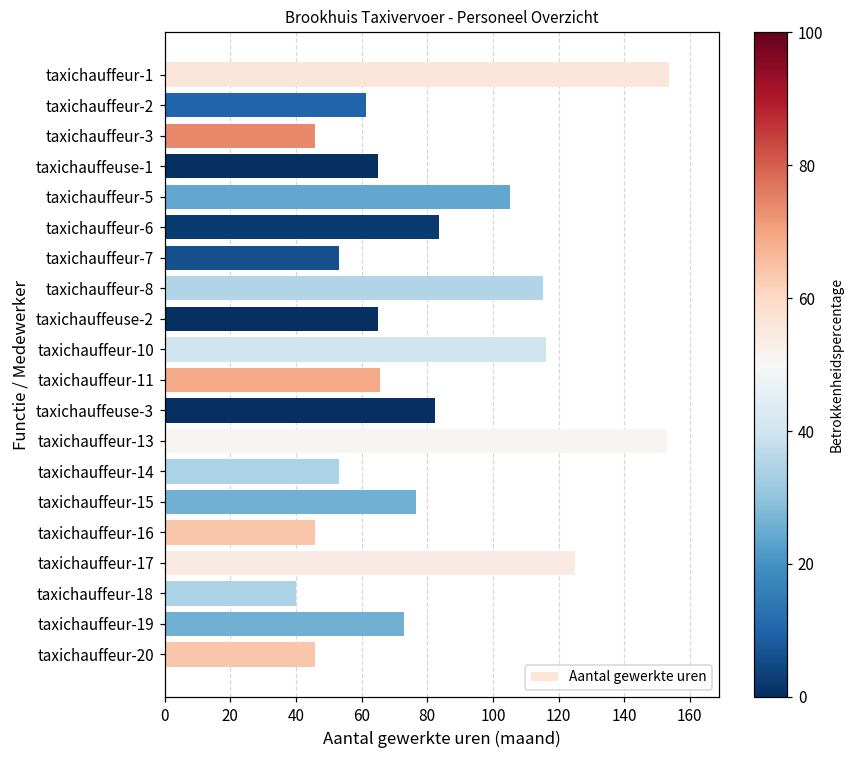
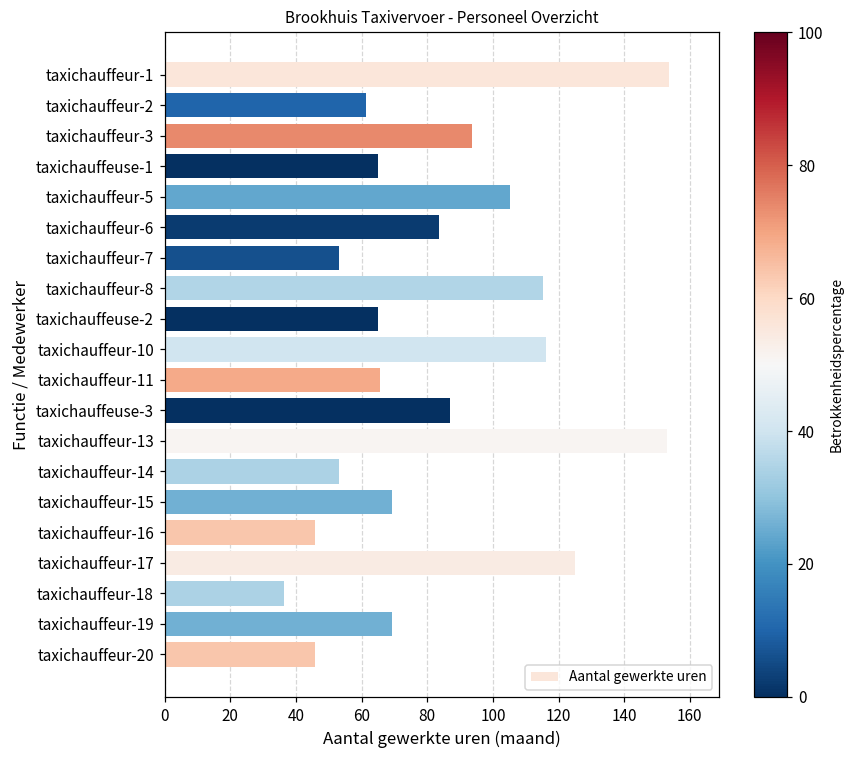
taxichauffeur-3: 46 -> 94
taxichauffeuse-3: 82 -> 87
taxichauffeur-15: 77 -> 69
taxichauffeur-18: 40 -> 36
taxichauffeur-19: 73 -> 69
